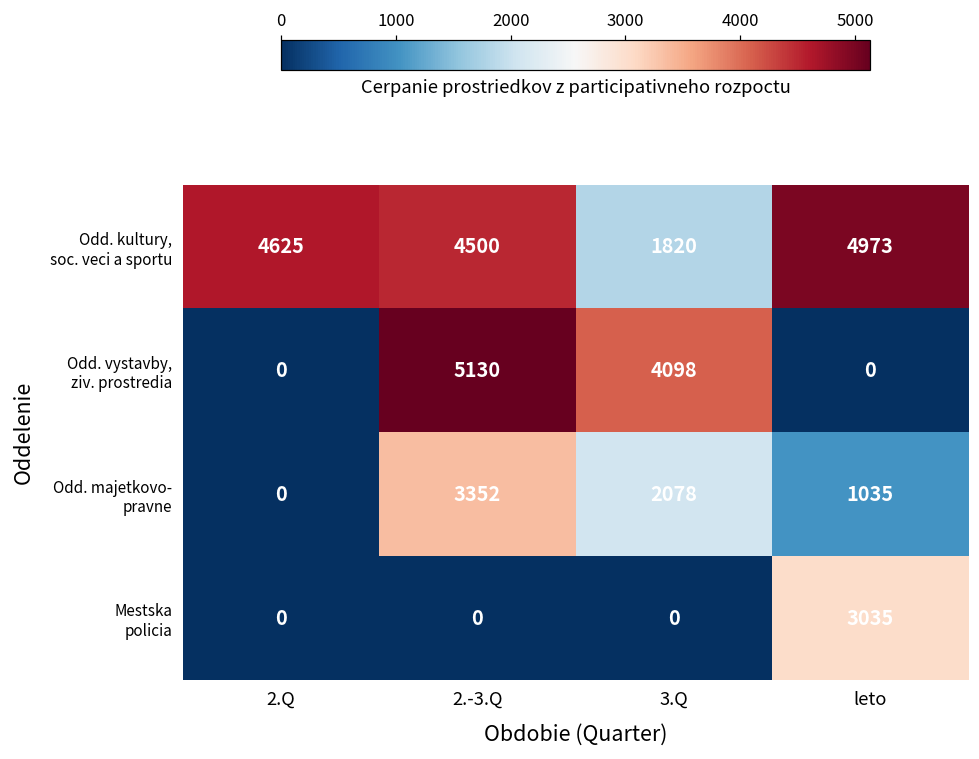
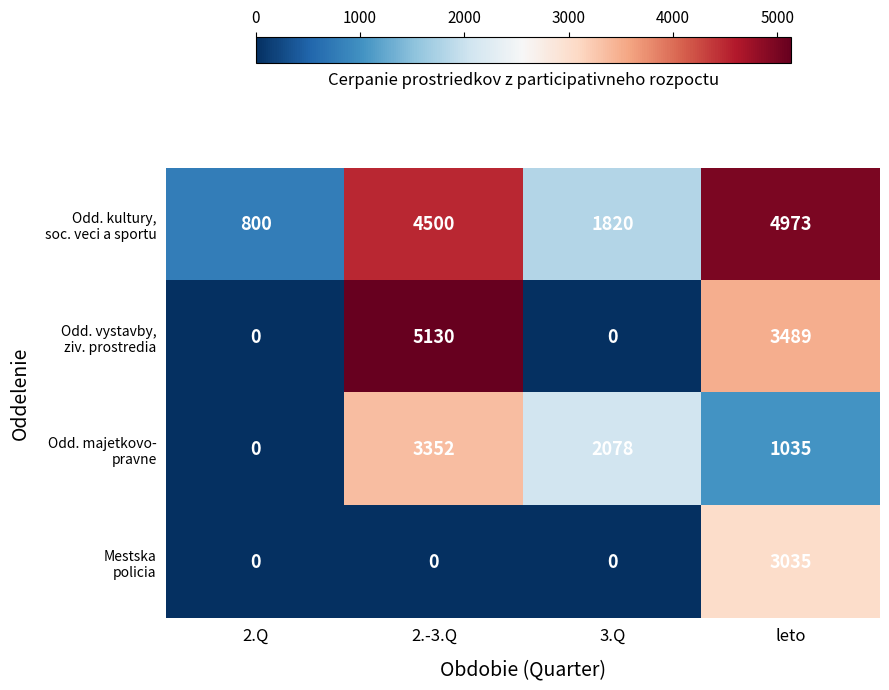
Odd. kultury, soc. veci a sportu, 2.Q: 4625 -> 800
Odd. vystavby, ziv. prostredia, 3.Q: 4098 -> 0
Odd. vystavby, ziv. prostredia, leto: 0 -> 3489
